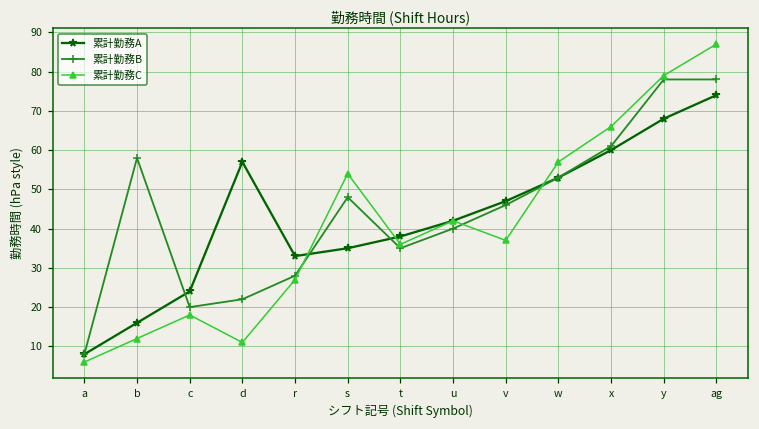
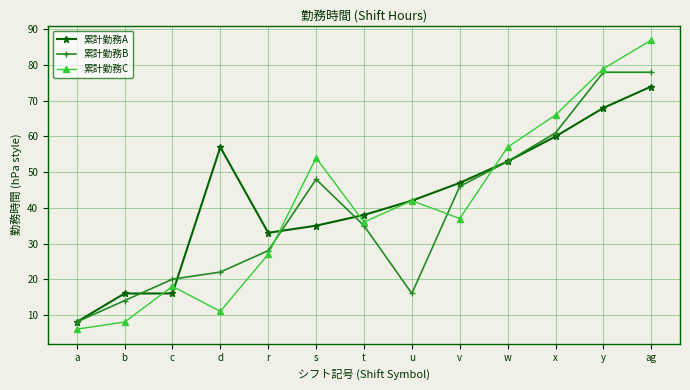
累計勤務B, b: 58 -> 14
累計勤務C, b: 12 -> 8
累計勤務A, c: 24 -> 16
累計勤務B, u: 40 -> 16
